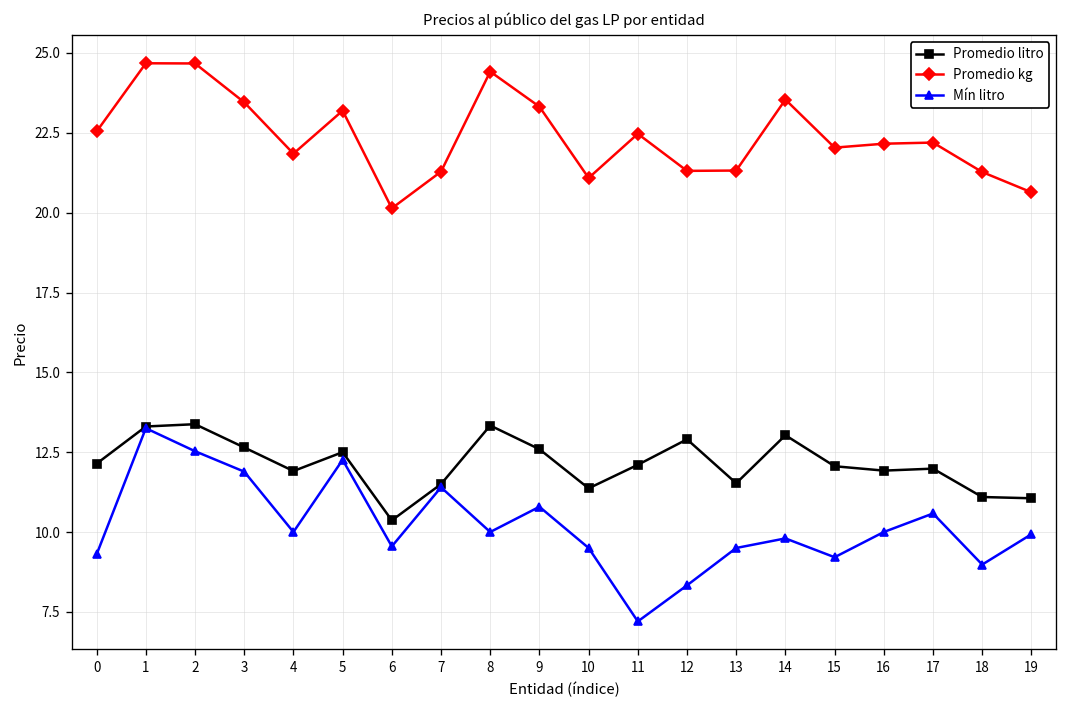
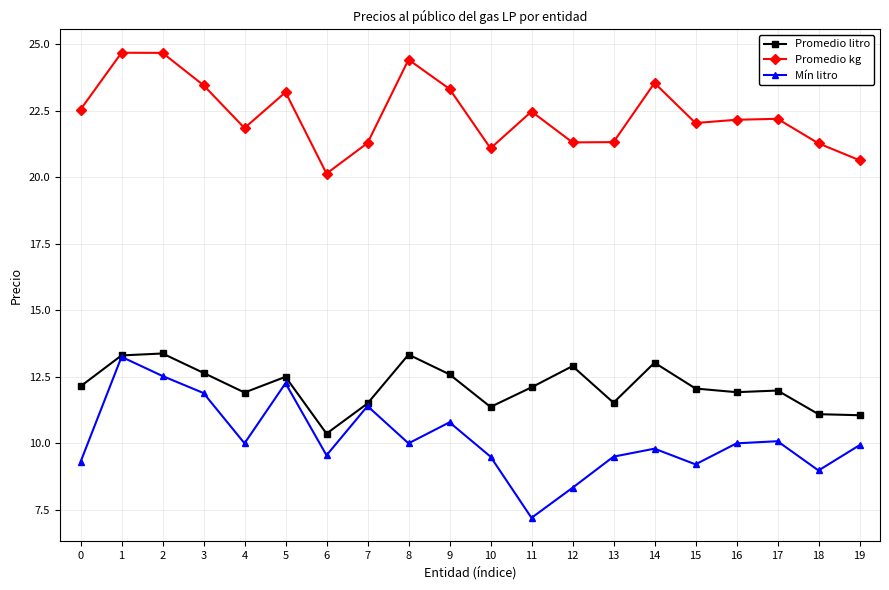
Mín litro, 17: 10.6 -> 10.1
